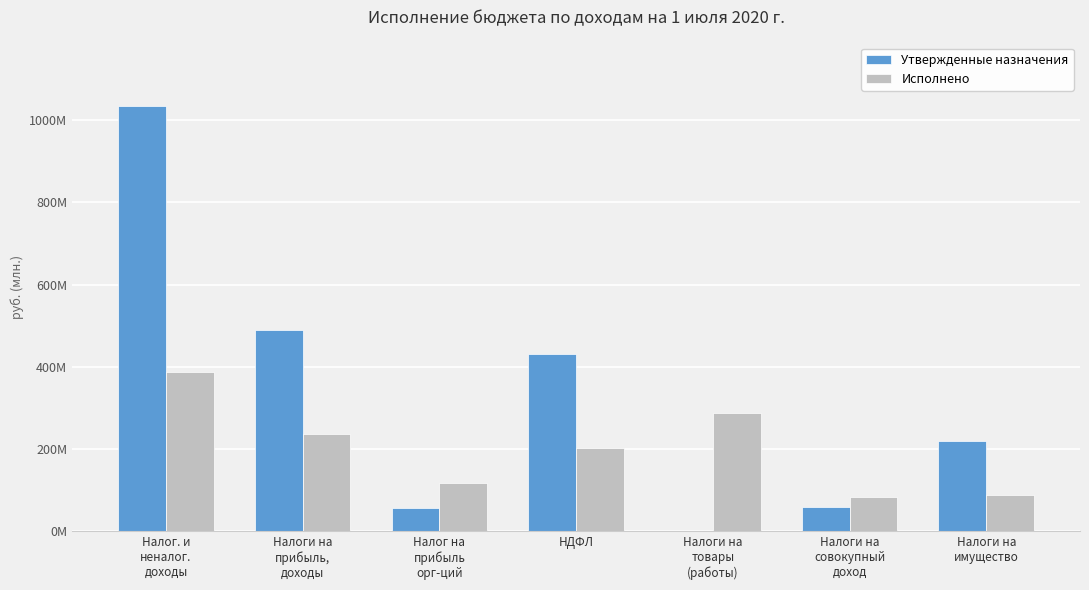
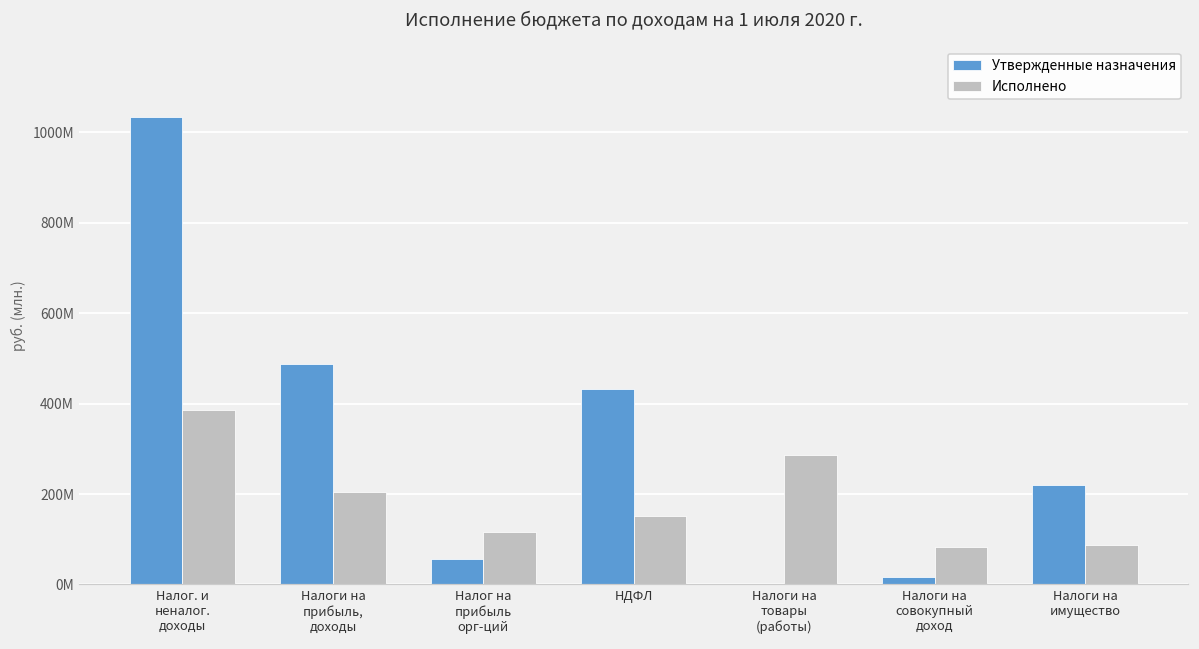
Исполнено, Налоги на прибыль, доходы: 240000000 -> 200000000
Исполнено, НДФЛ: 200000000 -> 150000000
Утвержденные назначения, Налоги на совокупный доход: 60000000 -> 20000000
